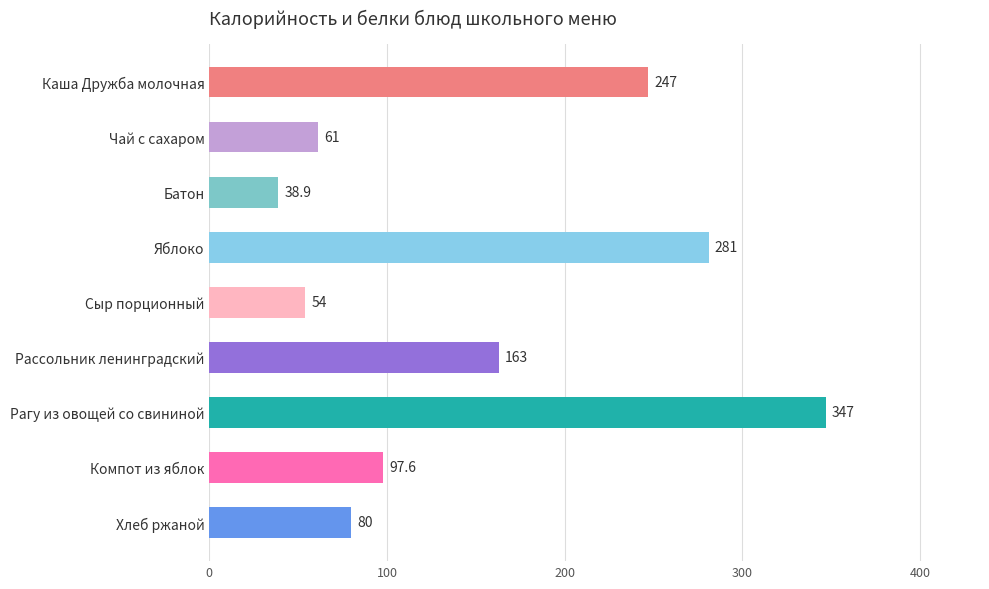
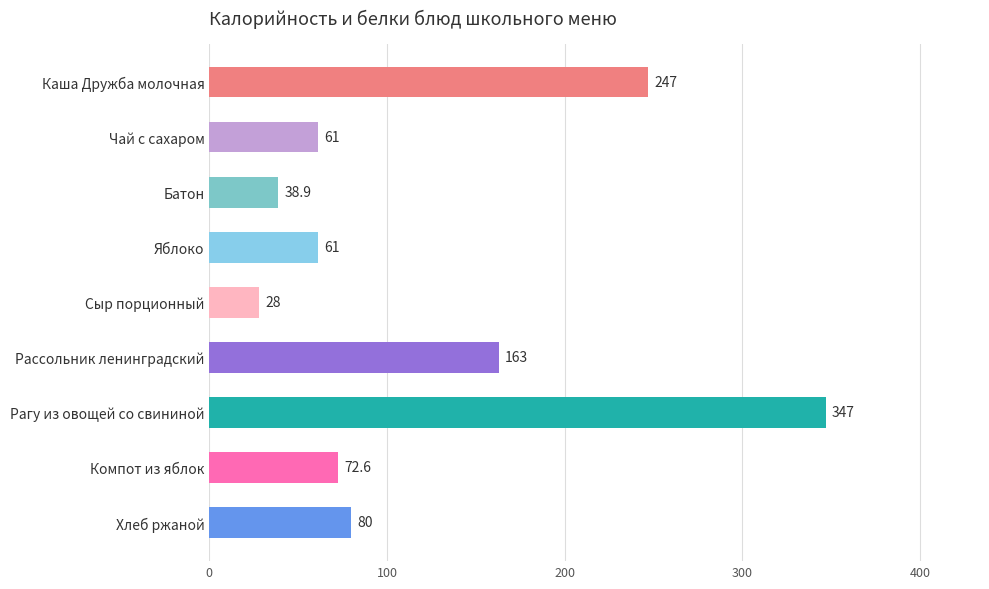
Яблоко: 281 -> 61
Сыр порционный: 54 -> 28
Компот из яблок: 97.6 -> 72.6
